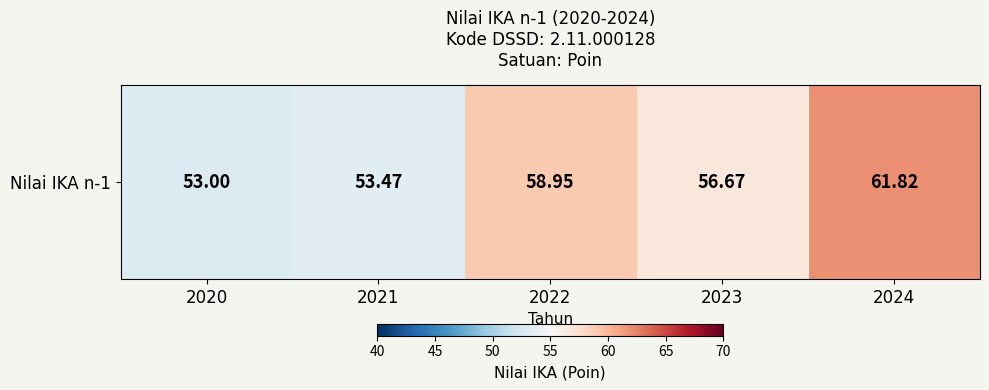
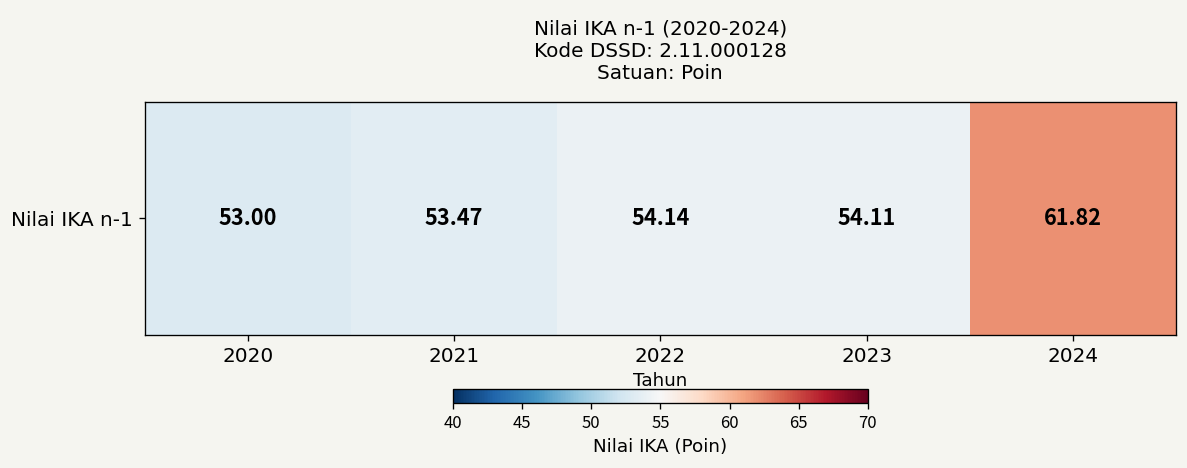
Nilai IKA n-1, 2022: 58.95 -> 54.14
Nilai IKA n-1, 2023: 56.67 -> 54.11
